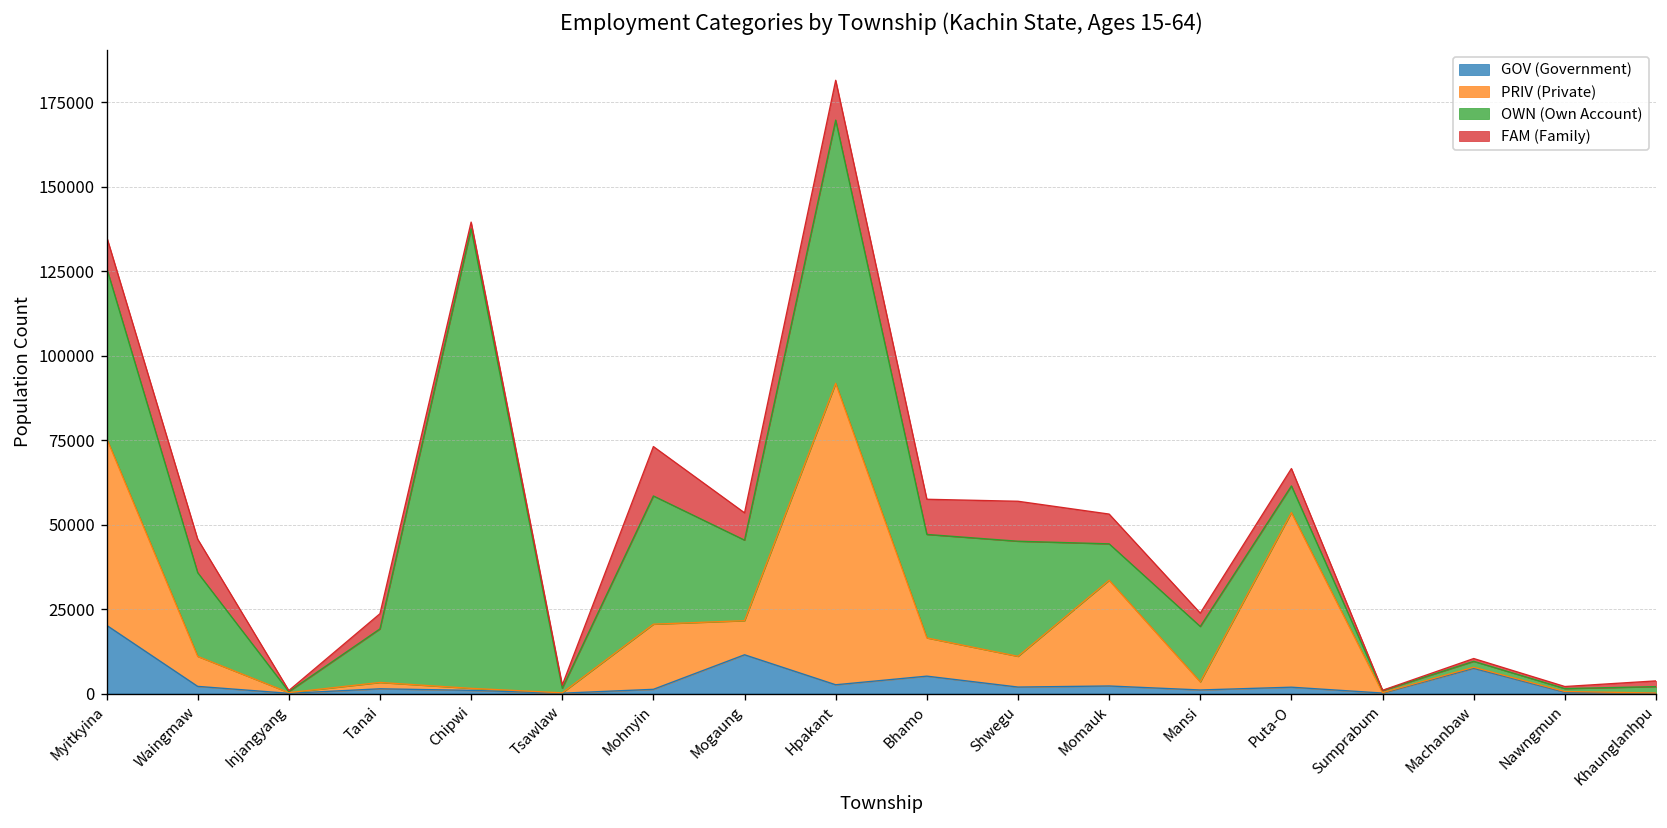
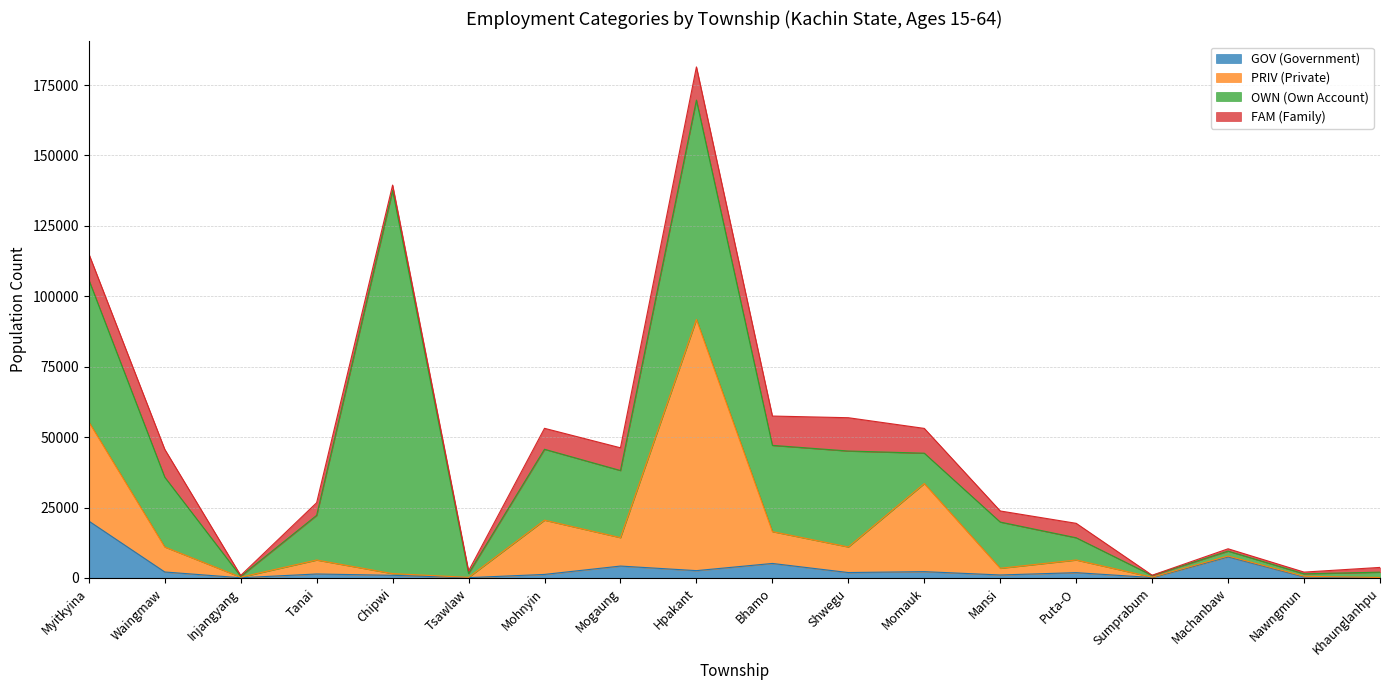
PRIV (Private), Myitkyina: 55000 -> 35000
PRIV (Private), Tanai: 2000 -> 5000
OWN (Own Account), Mohnyin: 38000 -> 25000
FAM (Family), Mohnyin: 15000 -> 7000
GOV (Government), Mogaung: 11000 -> 4000
PRIV (Private), Puta-O: 52000 -> 4000
